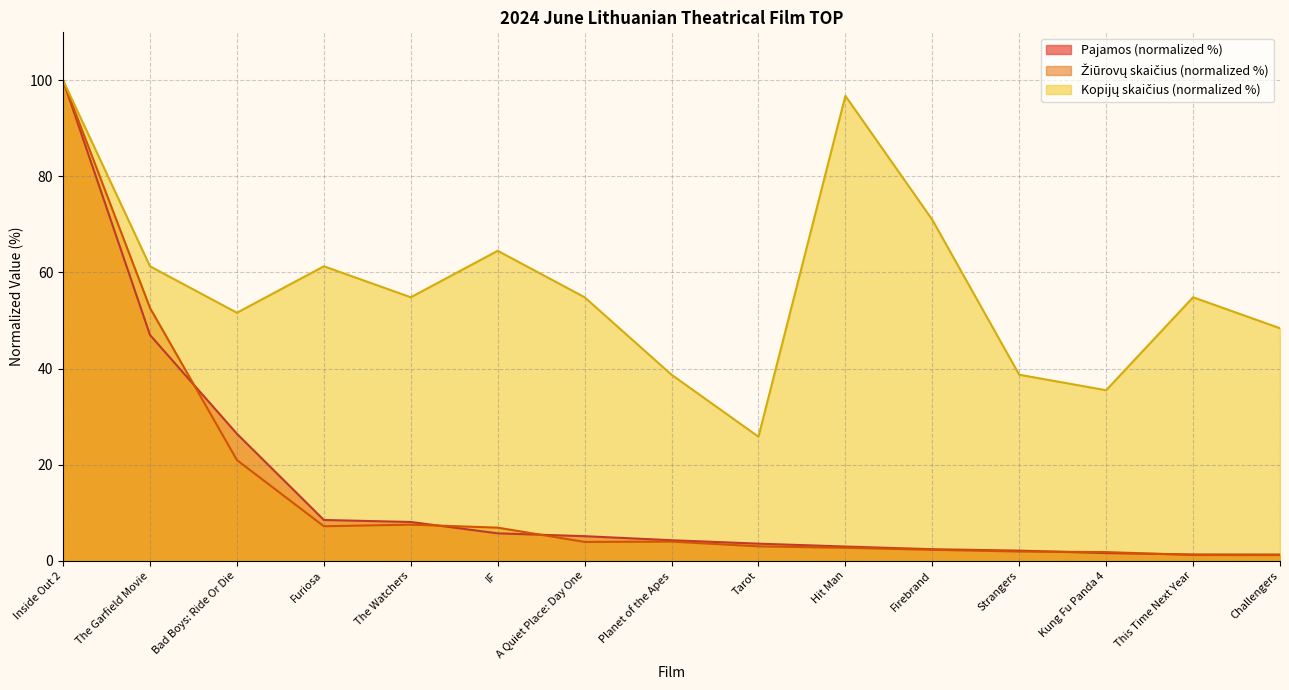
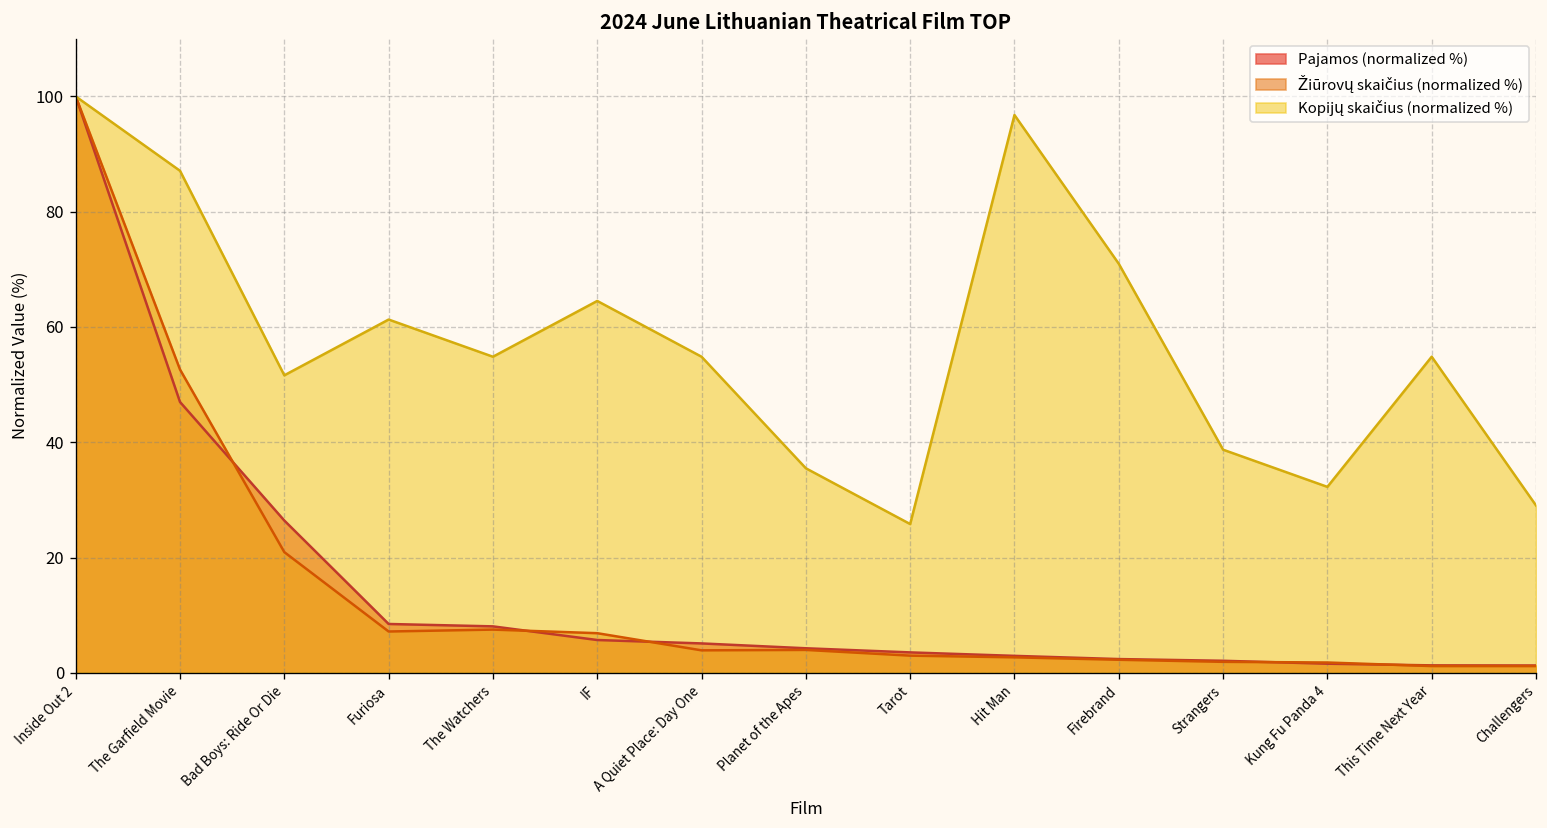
Kopijų skaičius (normalized %), The Garfield Movie: 61 -> 87
Kopijų skaičius (normalized %), Planet of the Apes: 39 -> 35
Kopijų skaičius (normalized %), Kung Fu Panda 4: 35 -> 32
Kopijų skaičius (normalized %), Challengers: 48 -> 29
